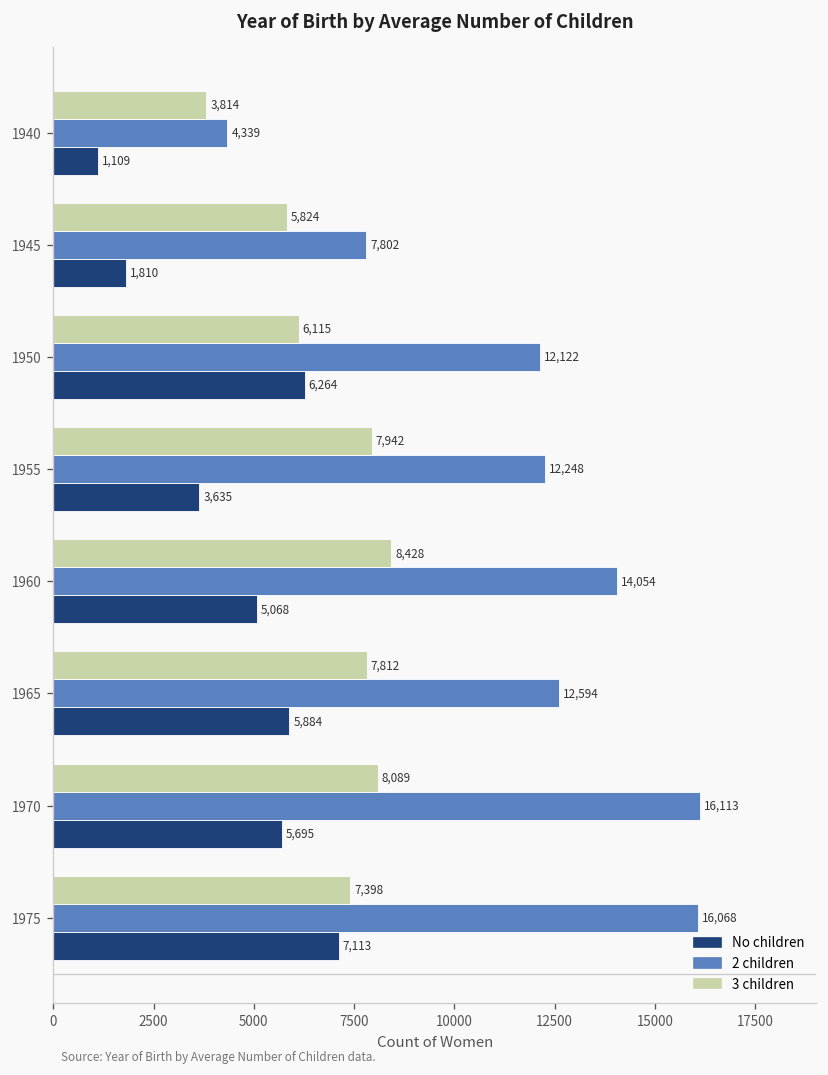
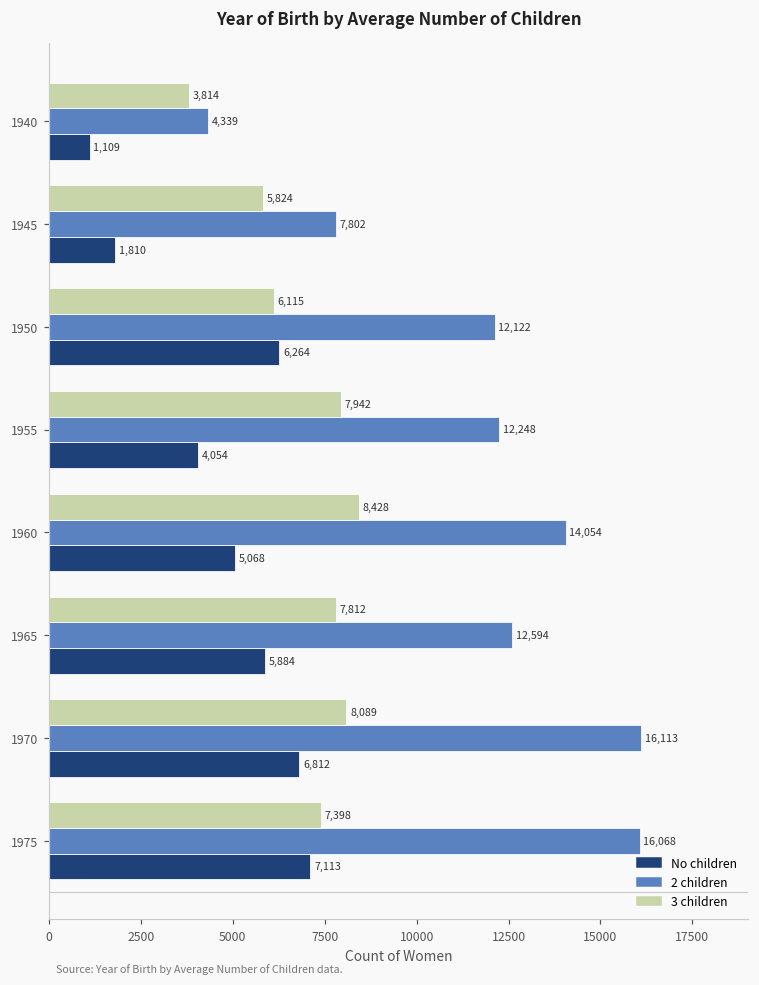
No children, 1955: 3,635 -> 4,054
No children, 1970: 5,695 -> 6,812
